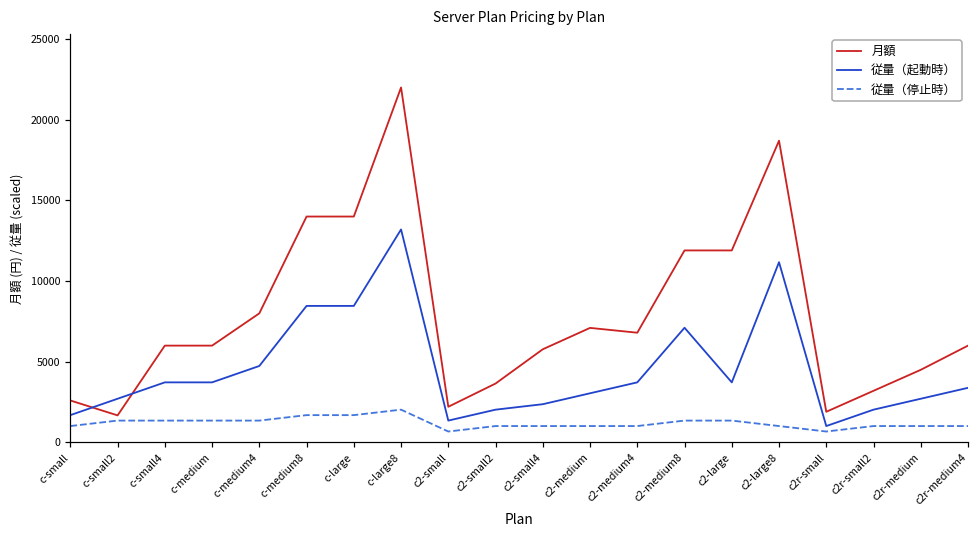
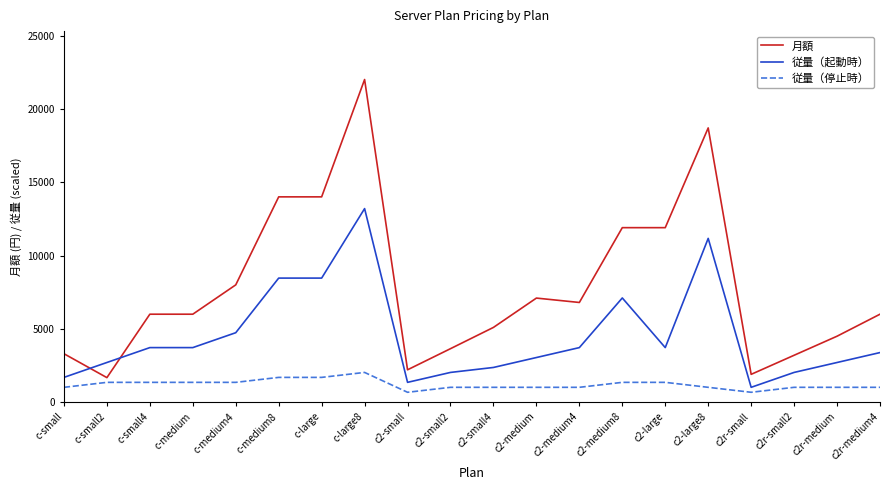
月額, c-small: 2600 -> 3300
月額, c2-small4: 5800 -> 5100
